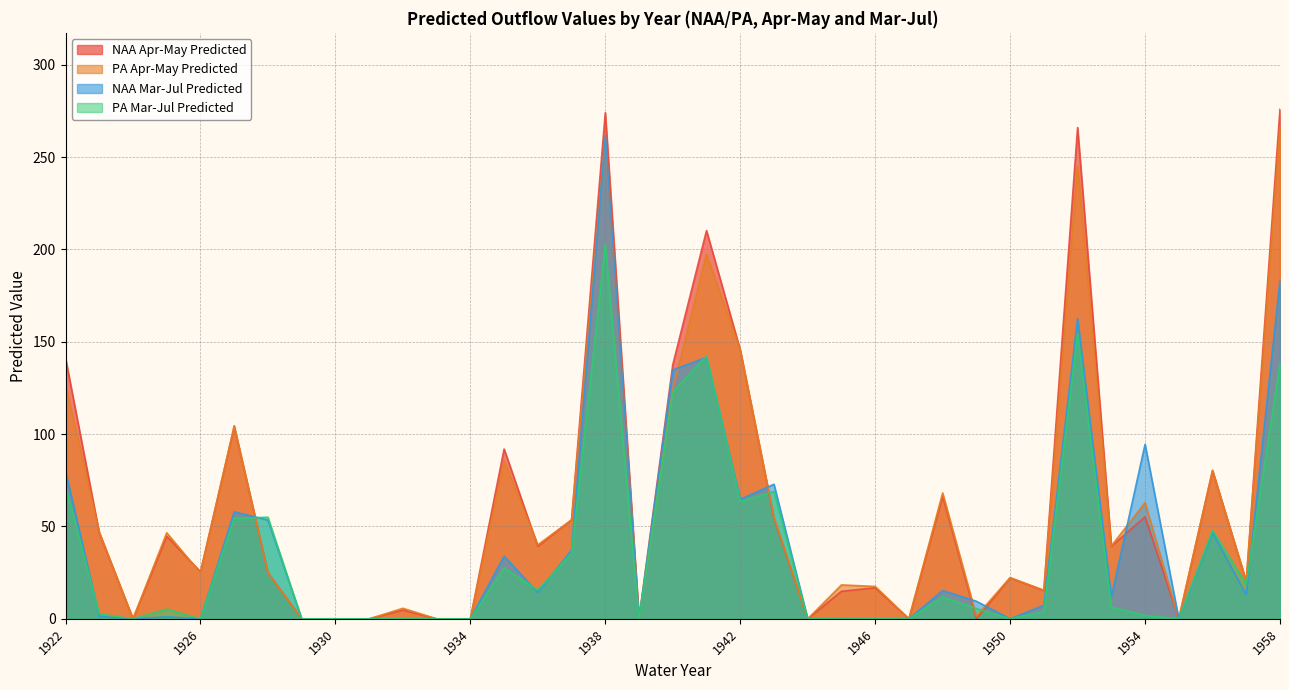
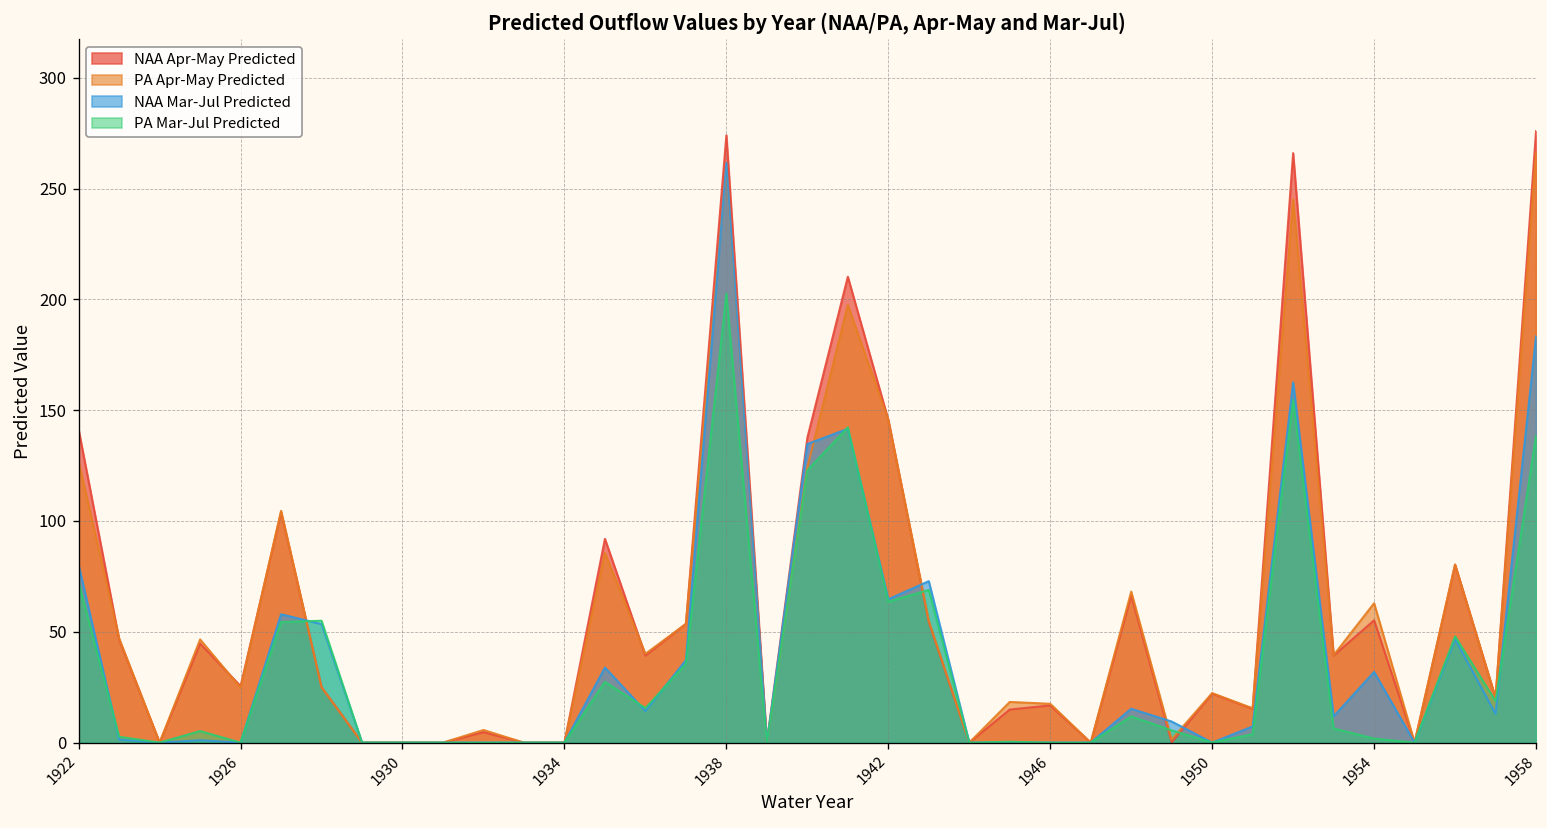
NAA Mar-Jul Predicted, 1954: 95 -> 32
